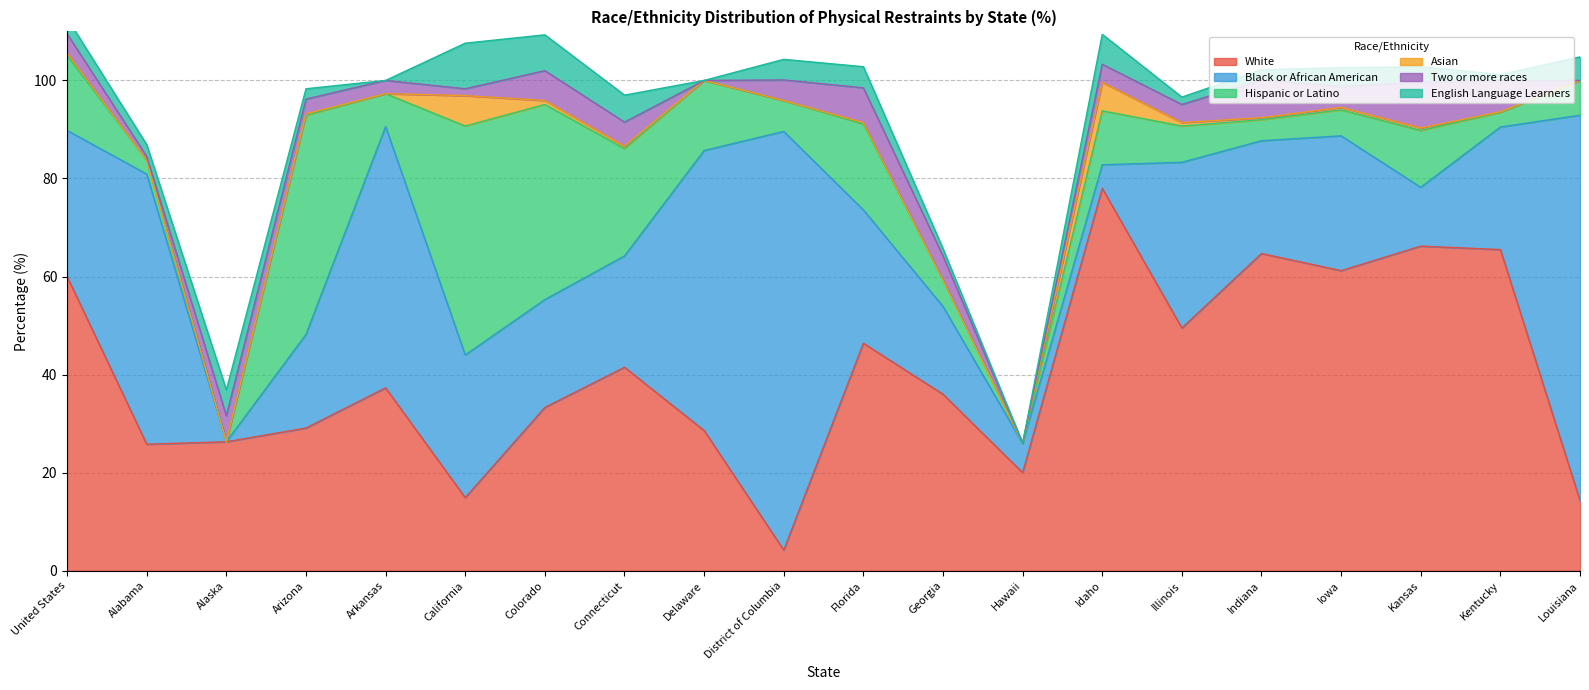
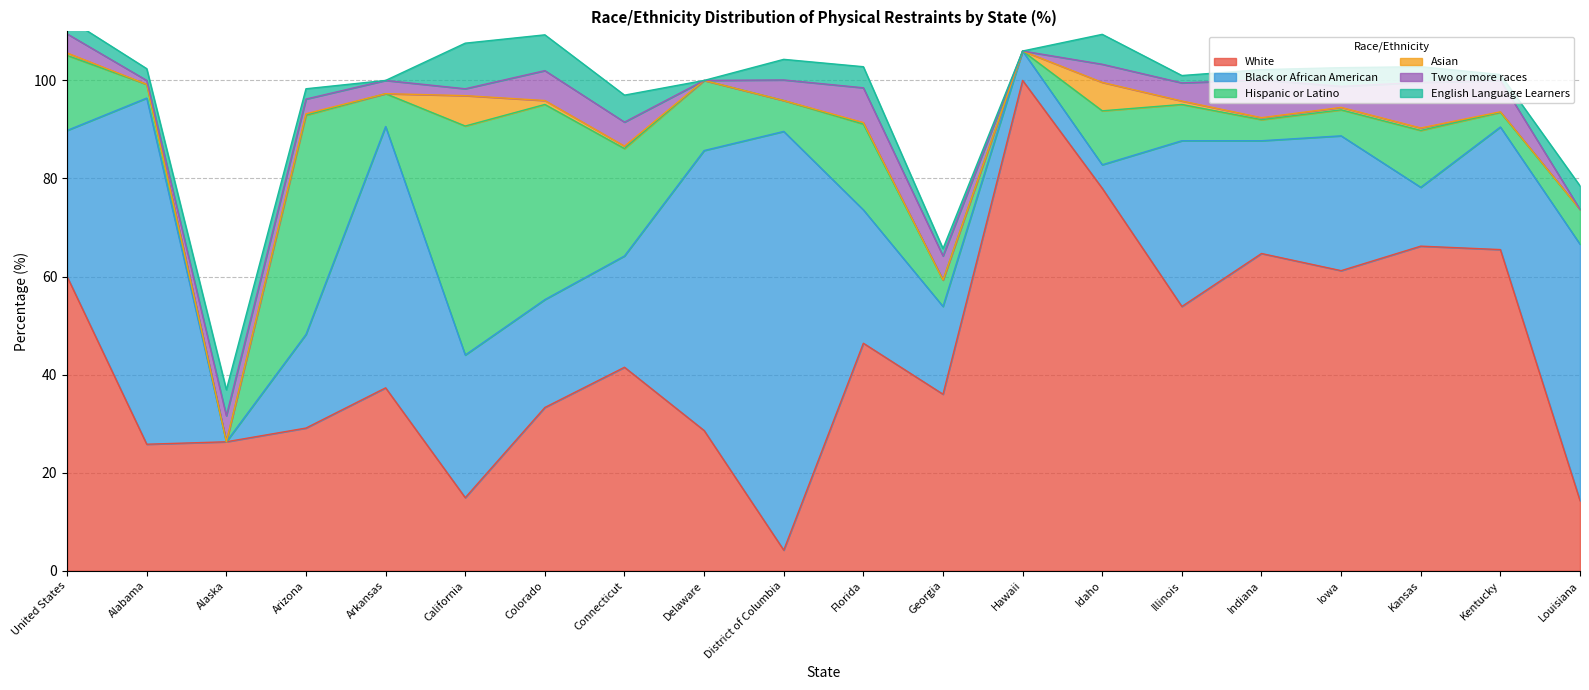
Black or African American, Alabama: 55 -> 71
White, Hawaii: 20 -> 100
White, Illinois: 50 -> 54
Black or African American, Louisiana: 79 -> 52
